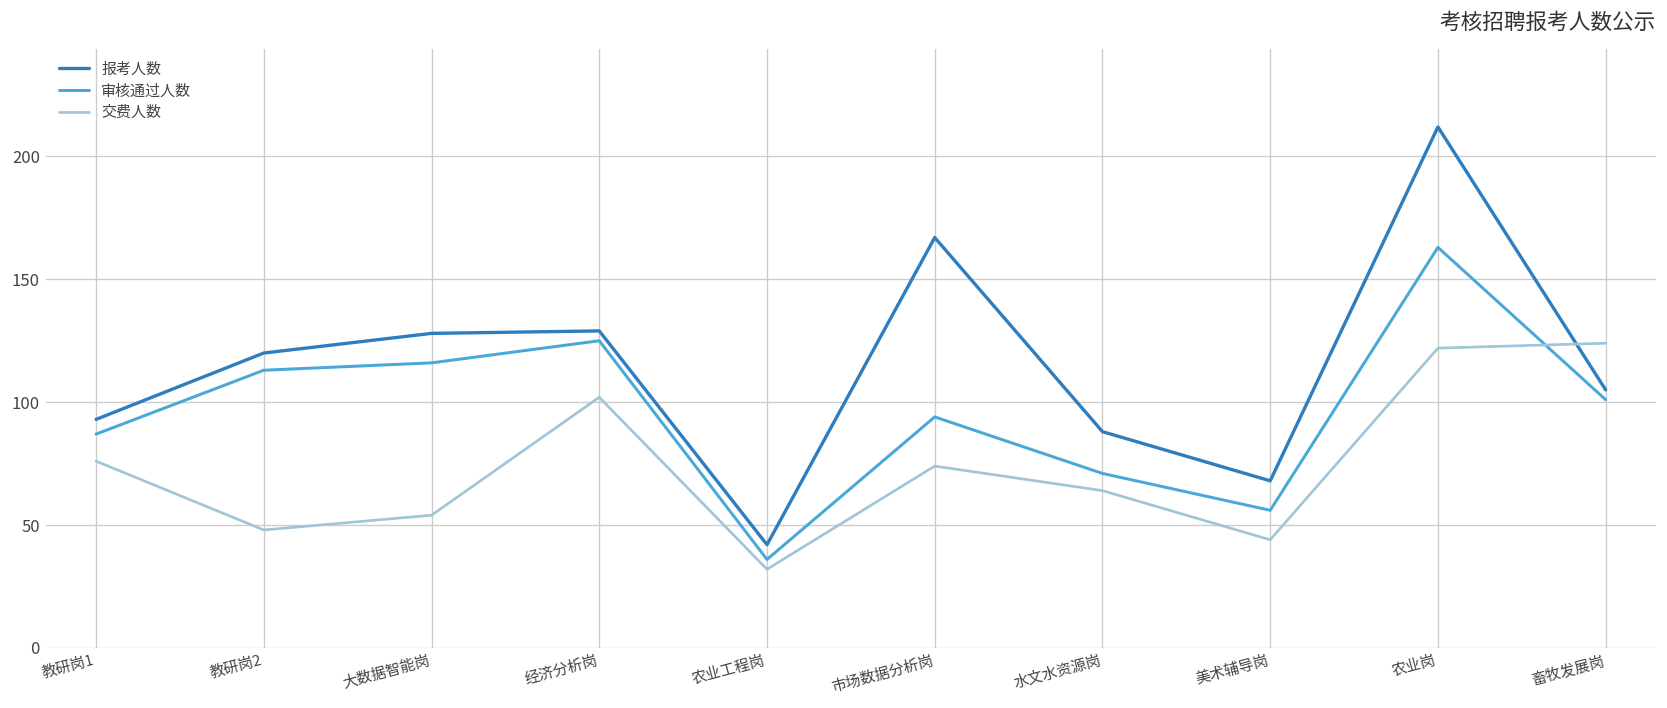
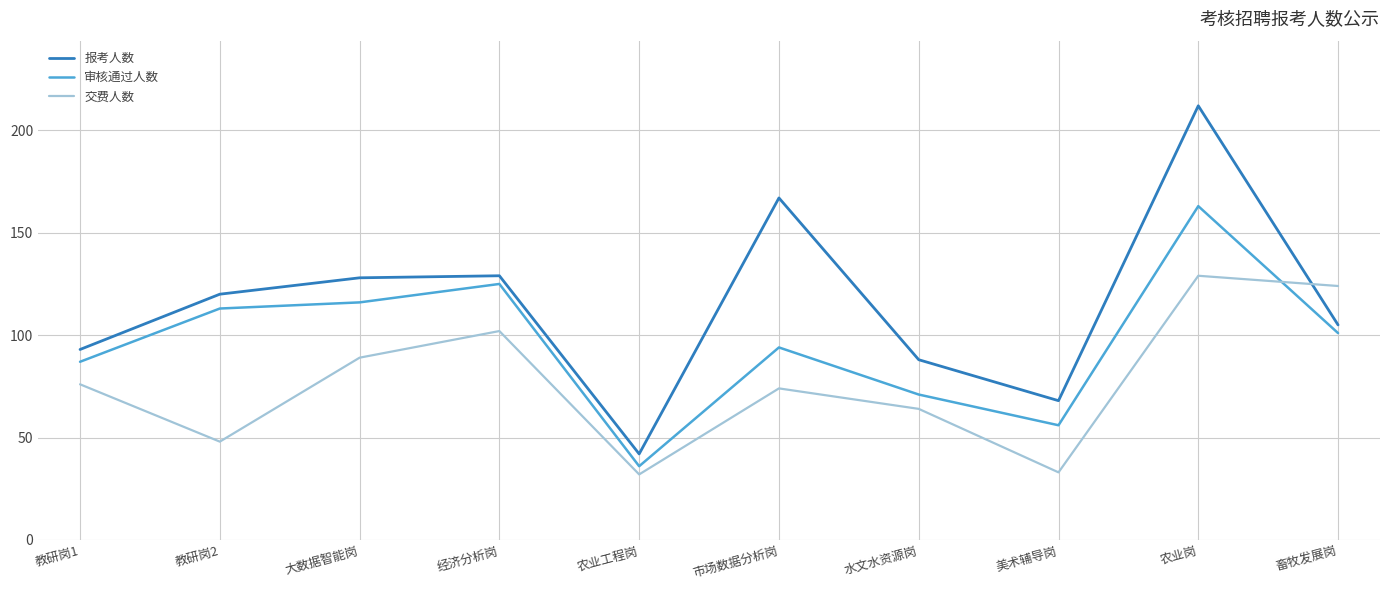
交费人数, 大数据智能岗: 54 -> 89
交费人数, 美术辅导岗: 44 -> 33
交费人数, 农业岗: 122 -> 129
